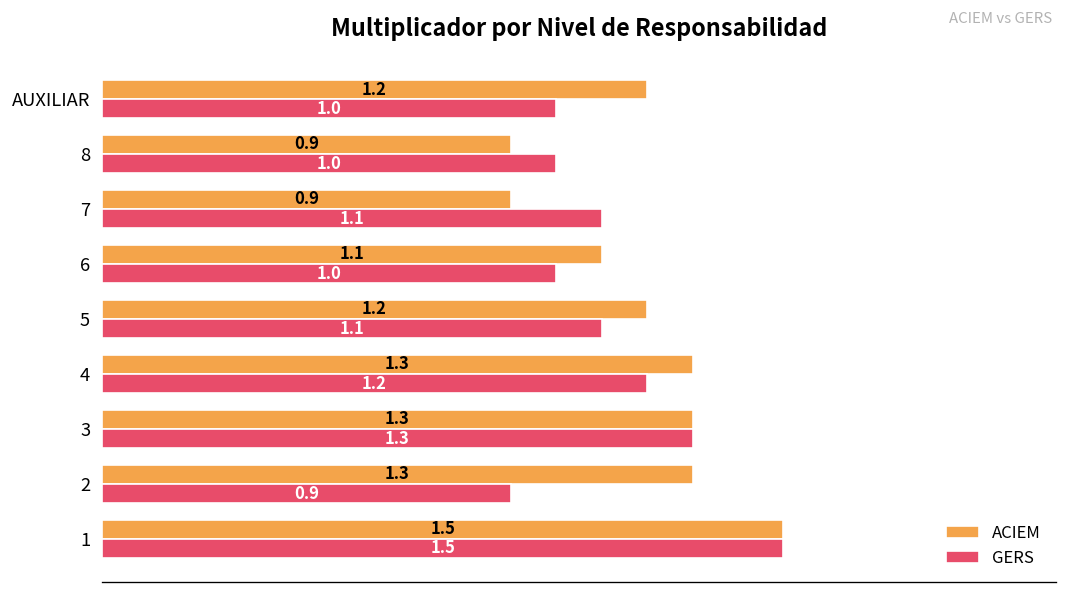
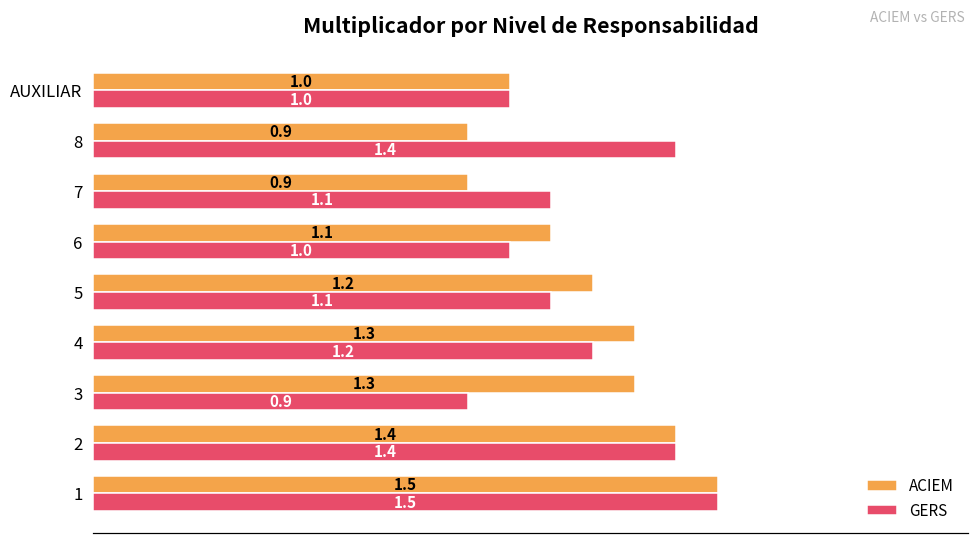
ACIEM, AUXILIAR: 1.2 -> 1.0
GERS, 8: 1.0 -> 1.4
GERS, 3: 1.3 -> 0.9
ACIEM, 2: 1.3 -> 1.4
GERS, 2: 0.9 -> 1.4
